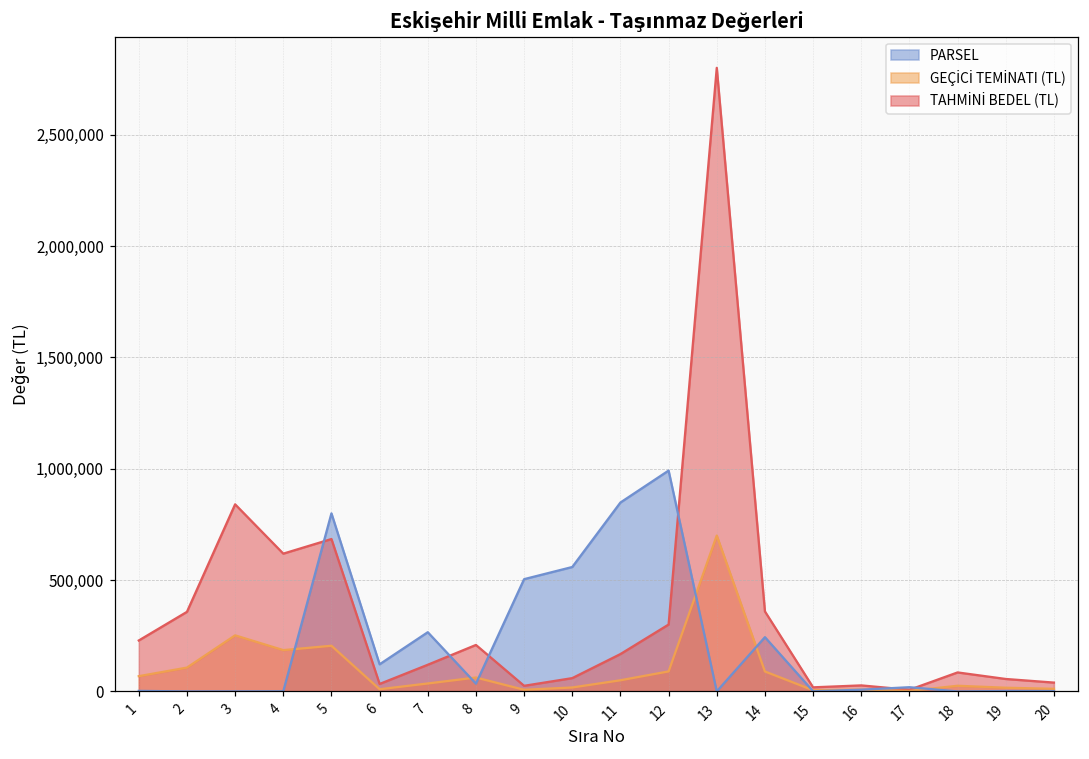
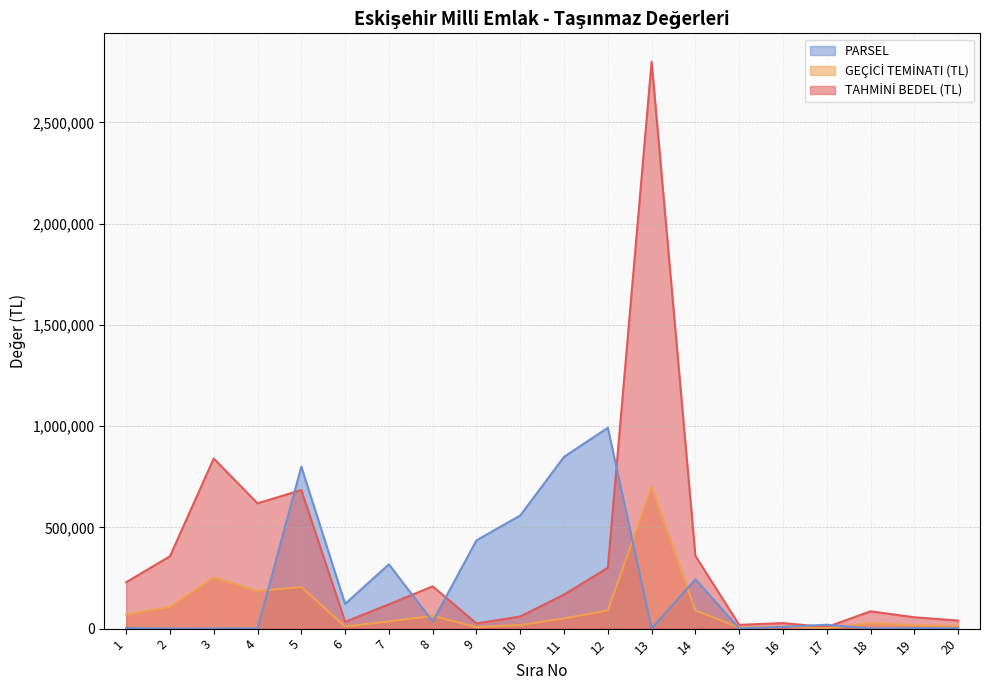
PARSEL, 7: 270,000 -> 320,000
PARSEL, 9: 500,000 -> 440,000
